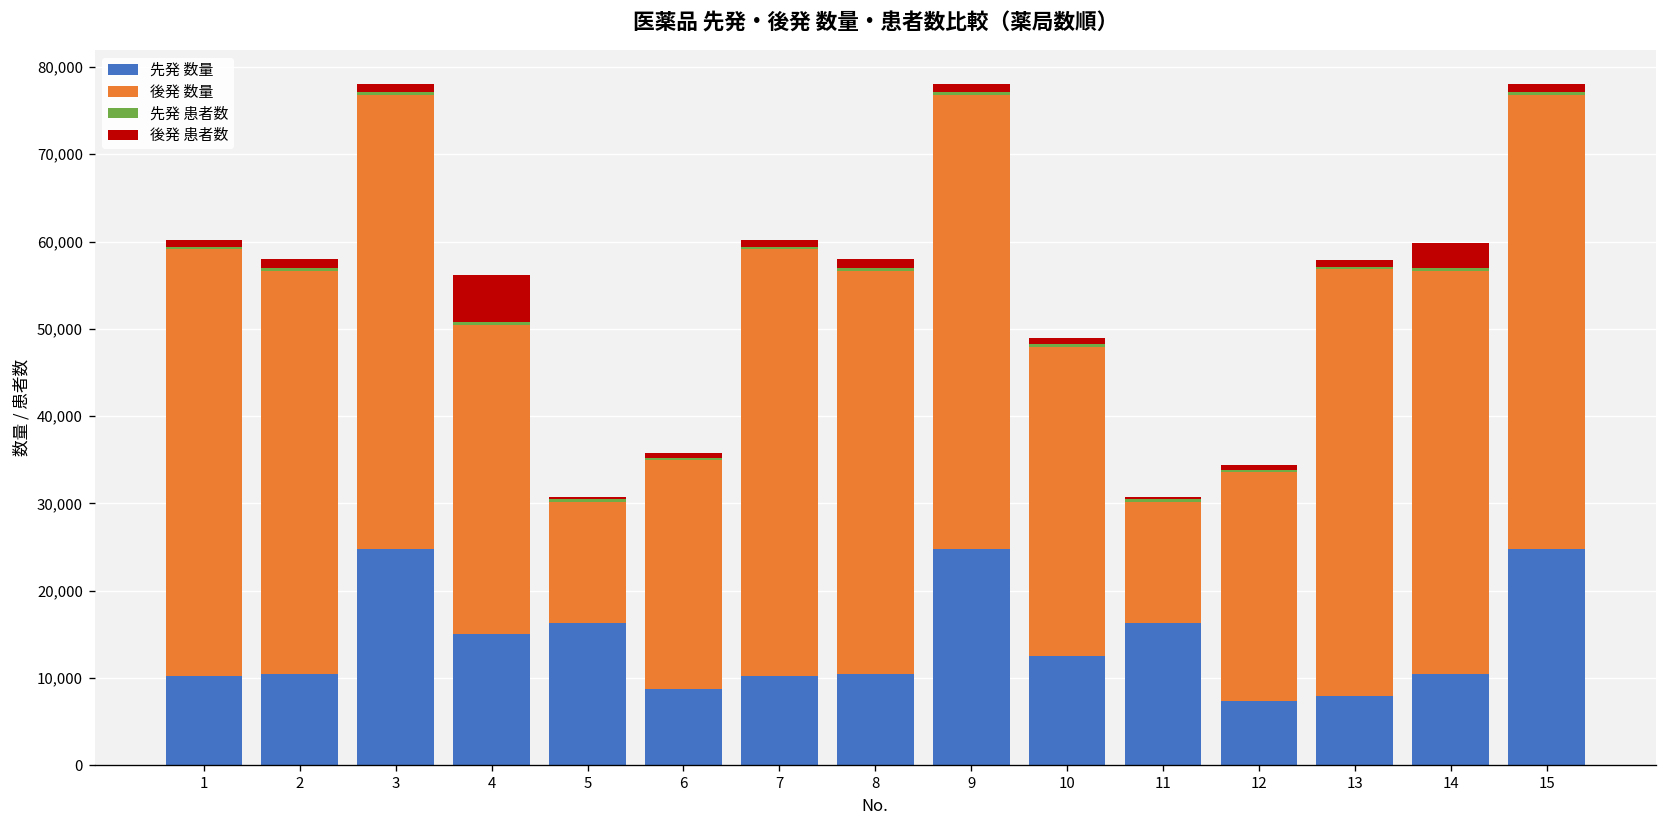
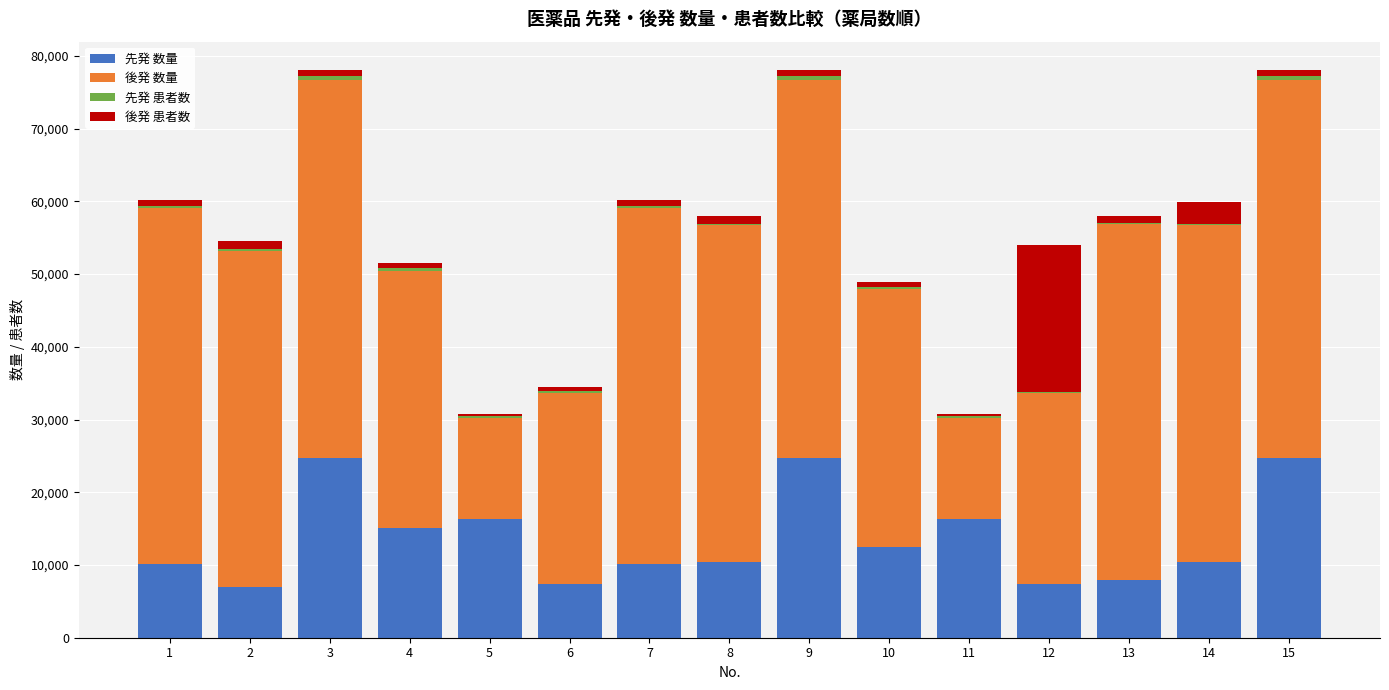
先発 数量, 2: 10,000 -> 7,000
後発 患者数, 4: 5,000 -> 1,000
先発 数量, 6: 9,000 -> 7,000
後発 患者数, 12: 1,000 -> 20,000
